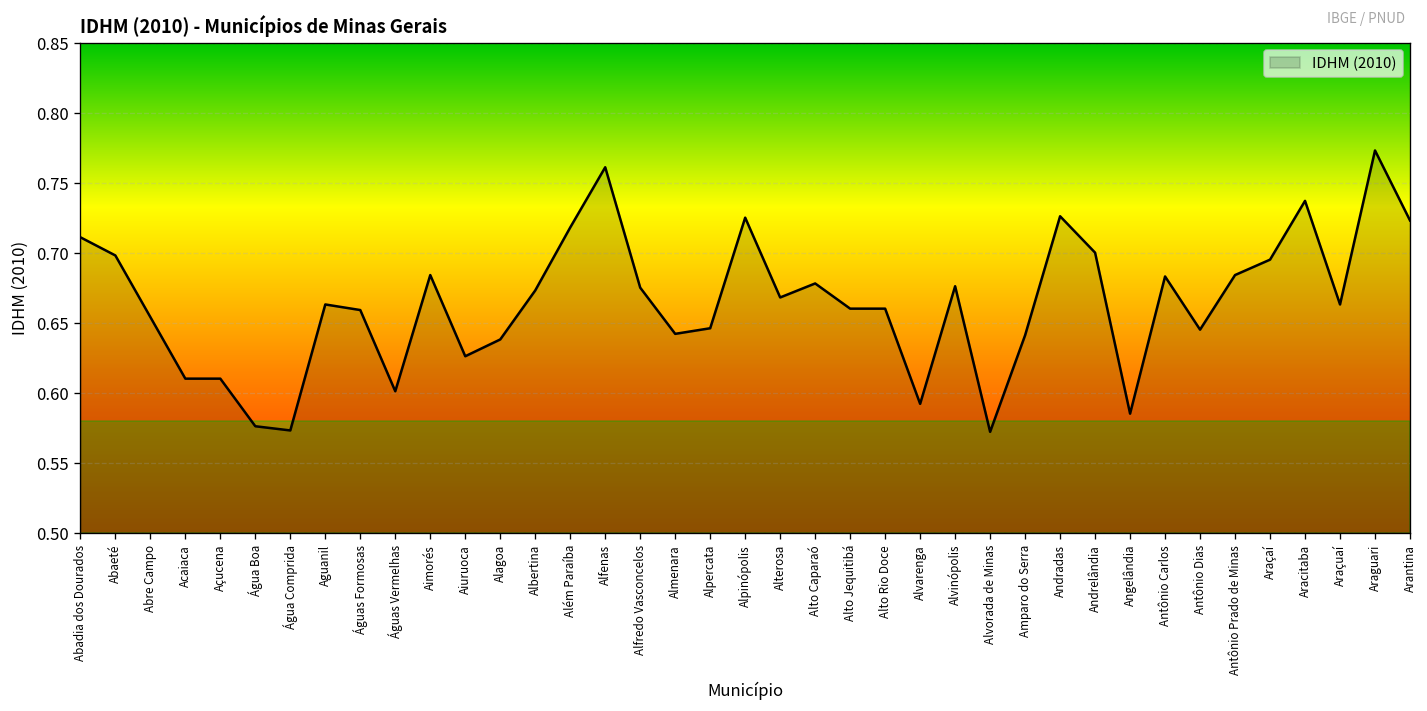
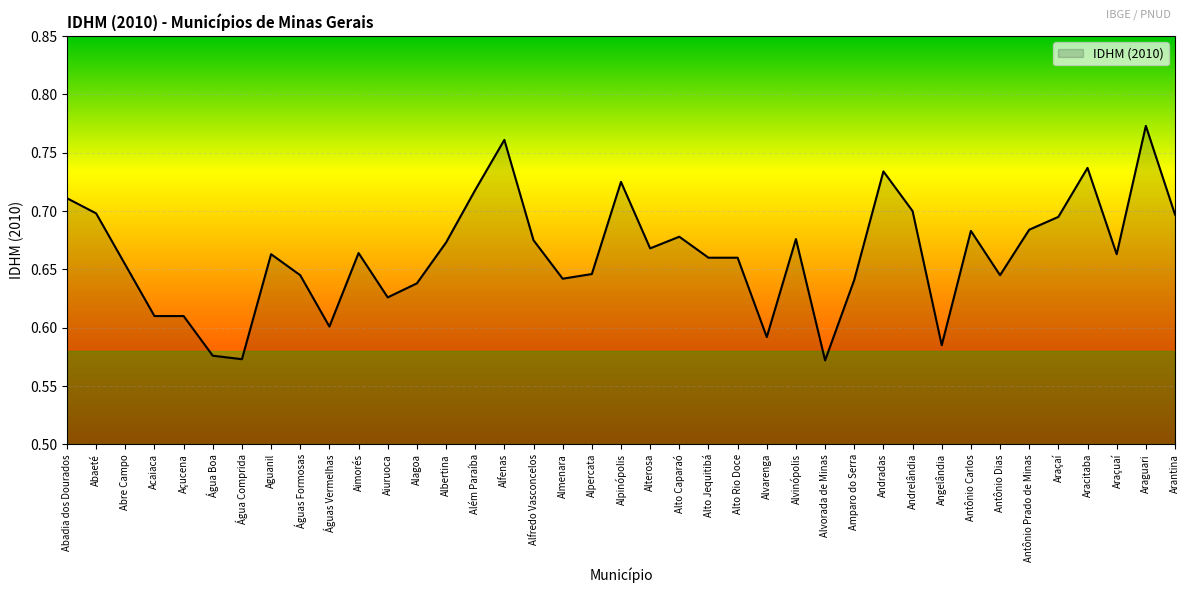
Águas Formosas: 0.659 -> 0.645
Aimorés: 0.684 -> 0.664
Andradas: 0.726 -> 0.734
Arantina: 0.723 -> 0.697
